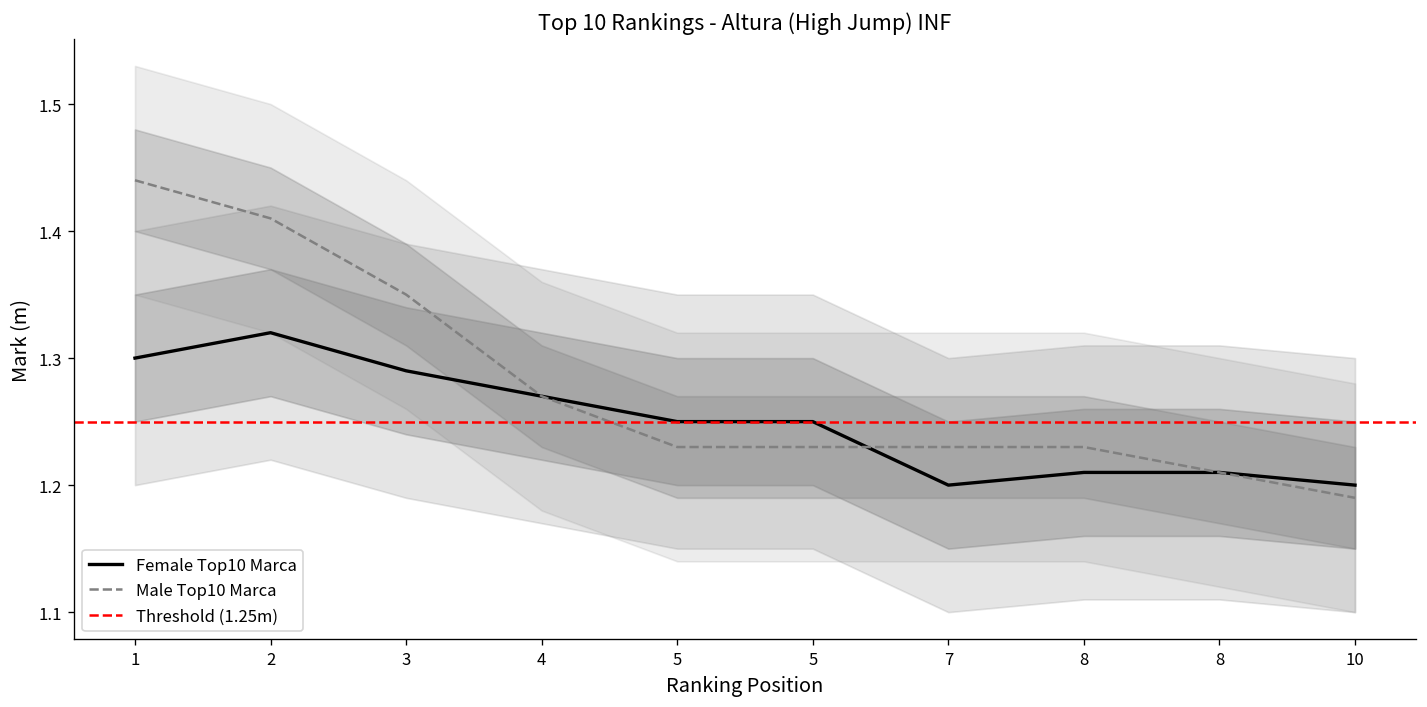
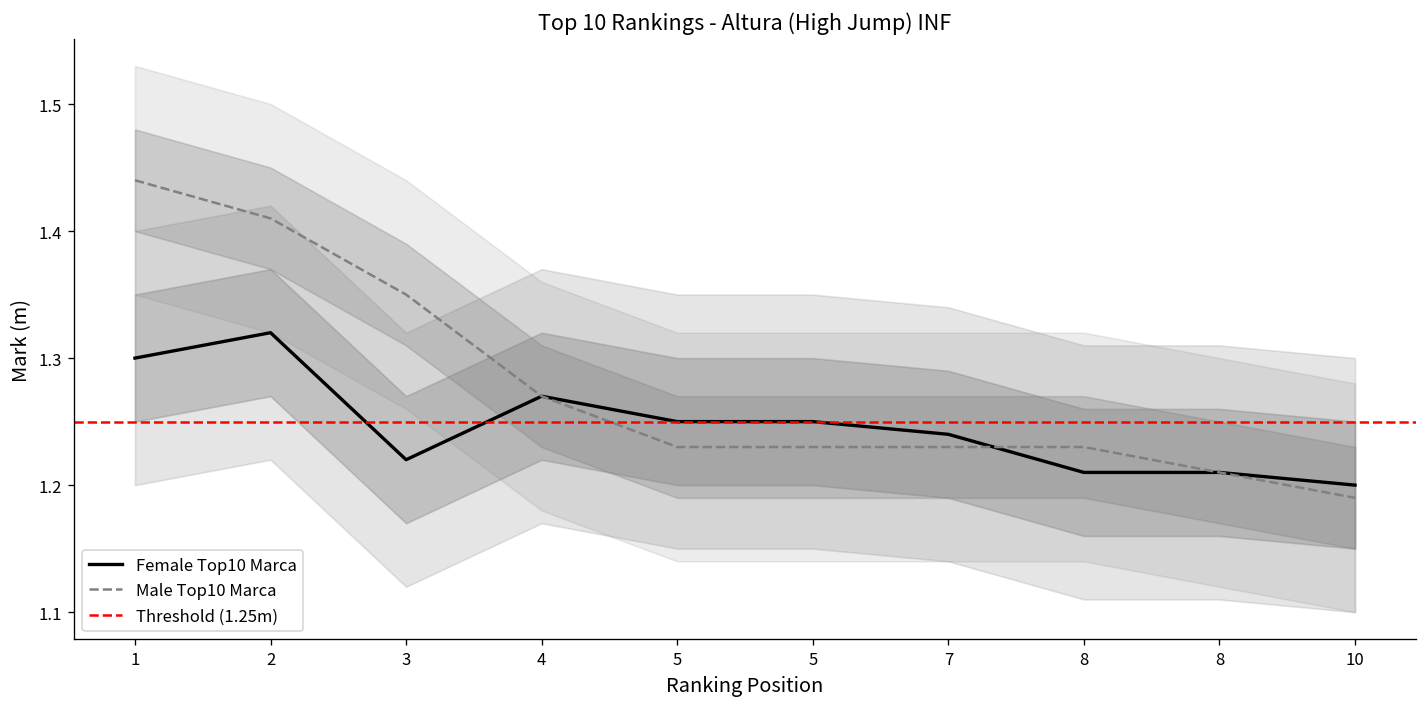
Female Top10 Marca, 3: 1.29 -> 1.22
Female Top10 Marca, 7: 1.20 -> 1.24
